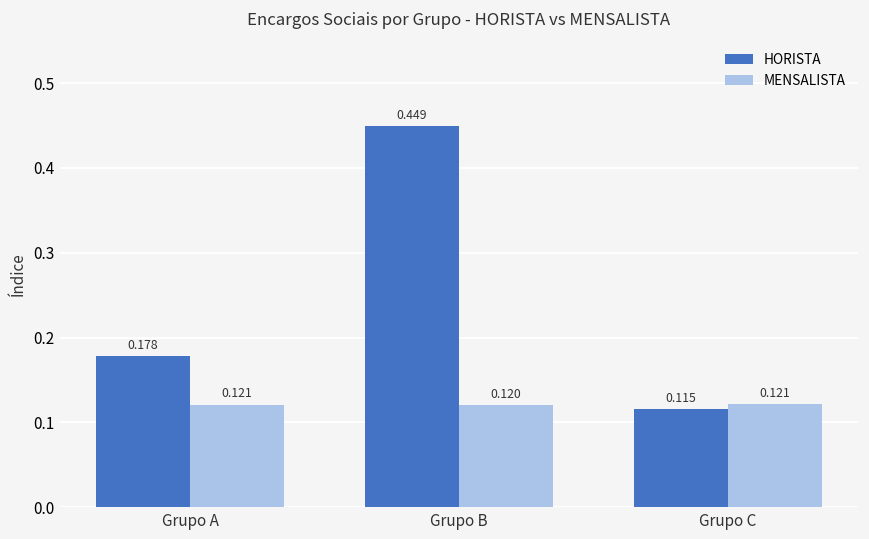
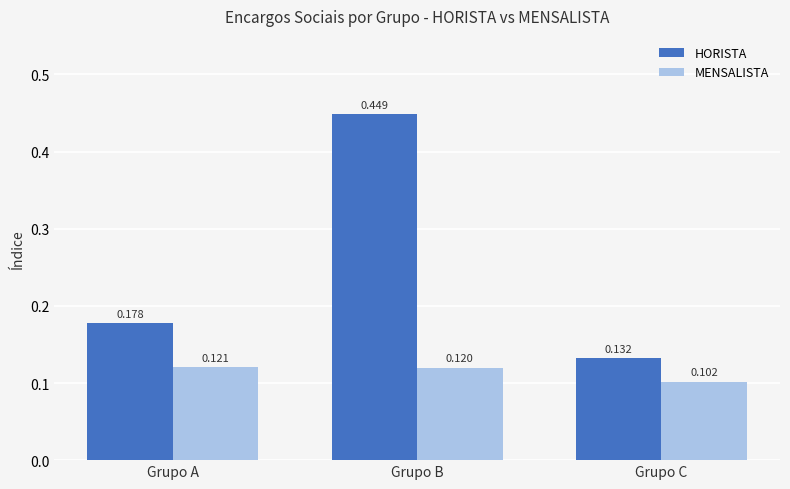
HORISTA, Grupo C: 0.115 -> 0.132
MENSALISTA, Grupo C: 0.121 -> 0.102
